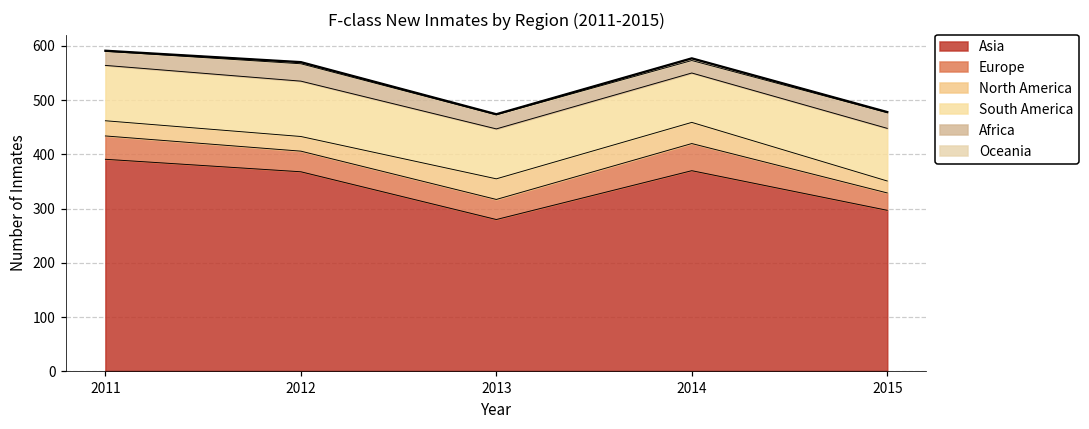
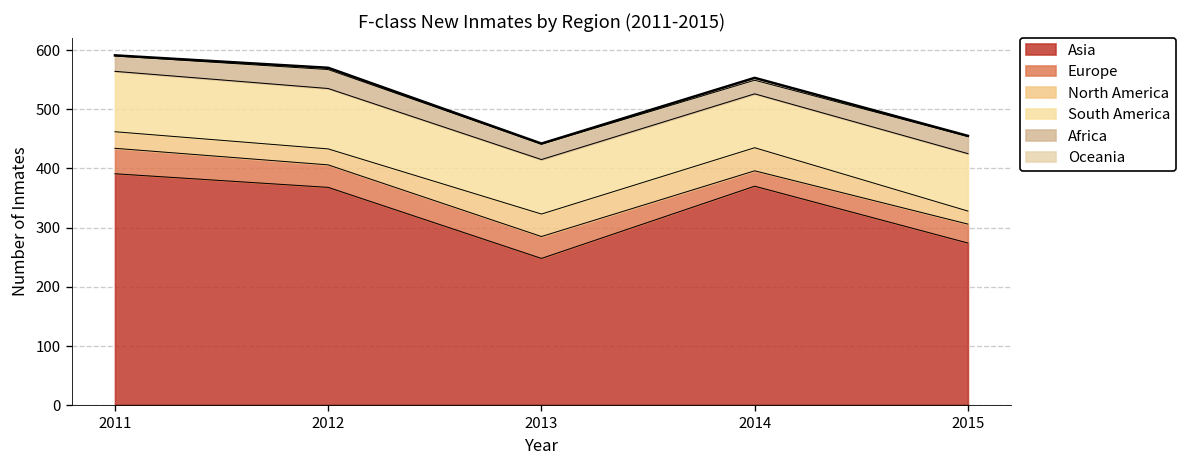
Asia, 2013: 280 -> 250
Europe, 2014: 50 -> 30
Asia, 2015: 300 -> 270
